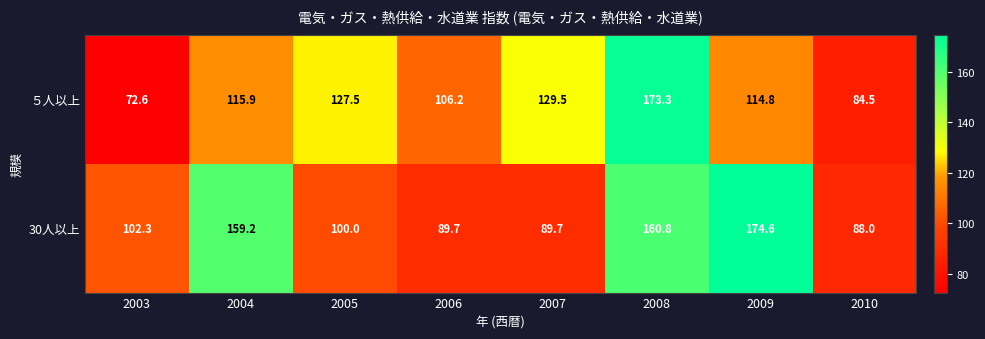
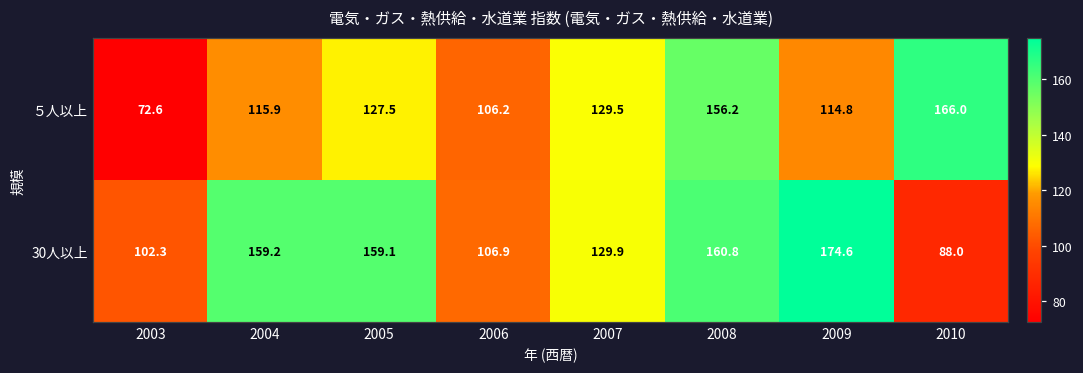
５人以上, 2008: 173.3 -> 156.2
５人以上, 2010: 84.5 -> 166.0
30人以上, 2005: 100.0 -> 159.1
30人以上, 2006: 89.7 -> 106.9
30人以上, 2007: 89.7 -> 129.9
